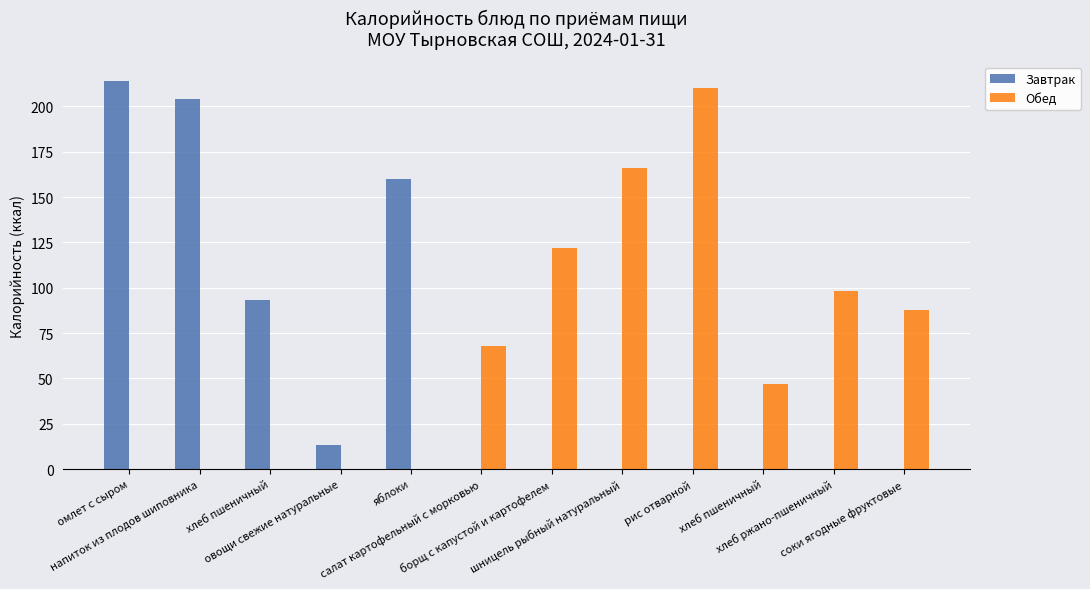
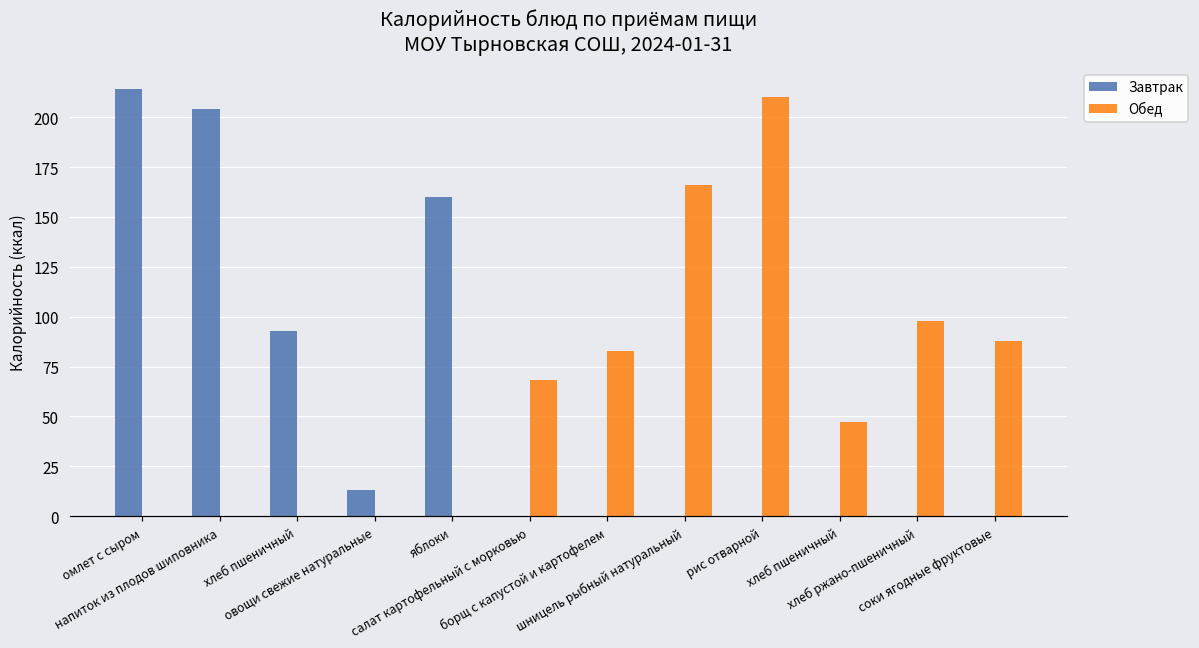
Обед, борщ с капустой и картофелем: 122 -> 83
